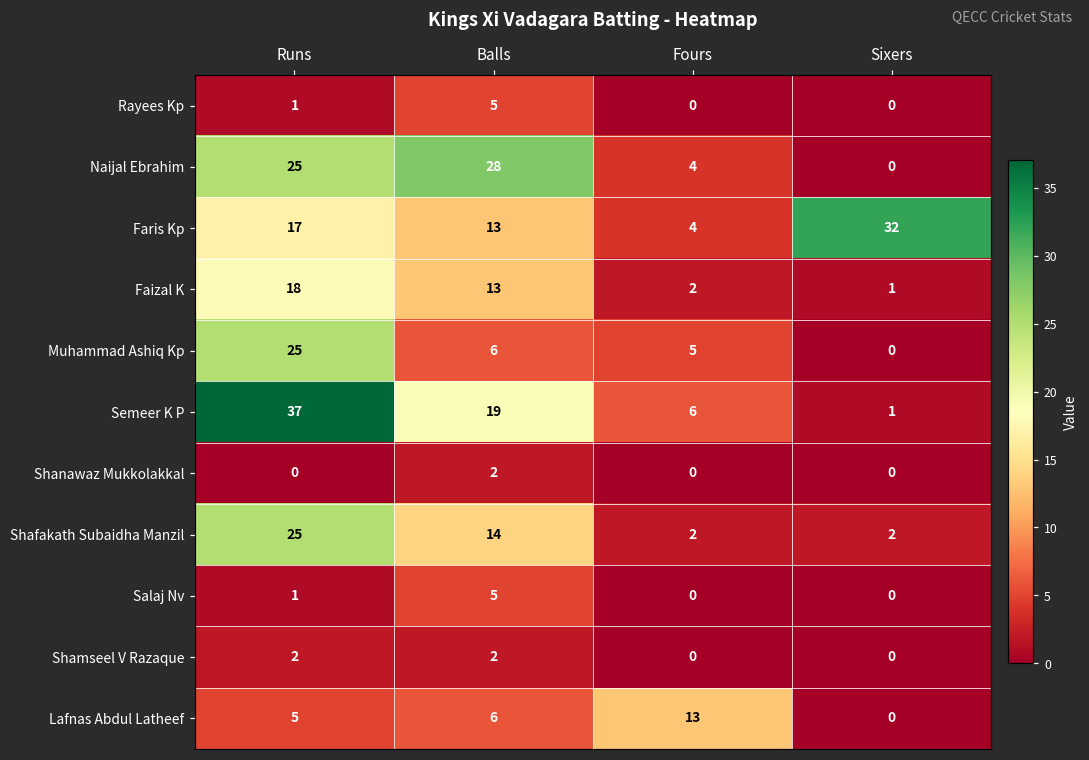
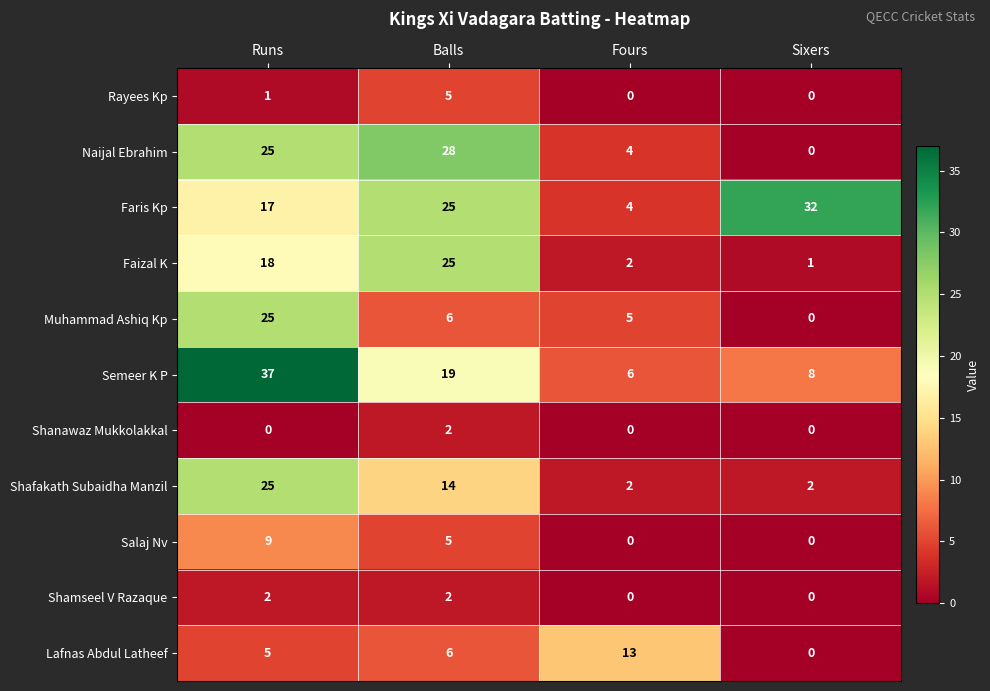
Faris Kp, Balls: 13 -> 25
Faizal K, Balls: 13 -> 25
Semeer K P, Sixers: 1 -> 8
Salaj Nv, Runs: 1 -> 9
